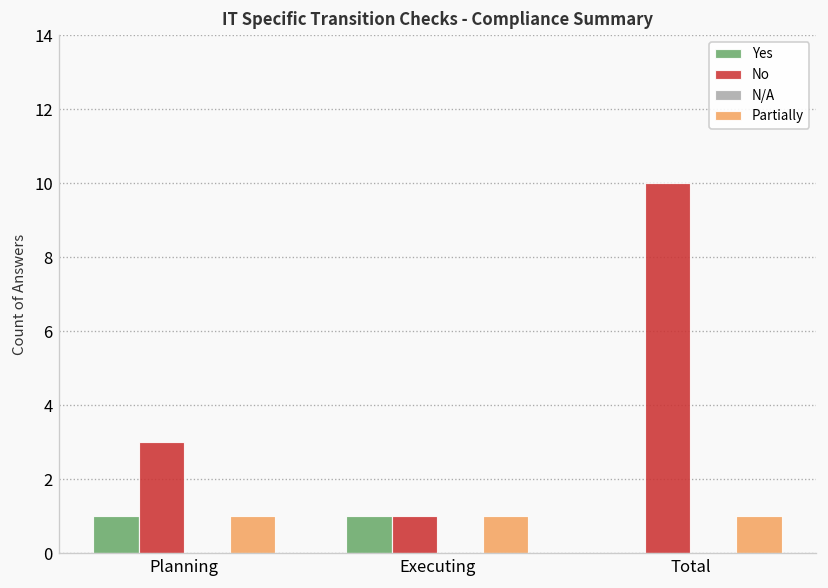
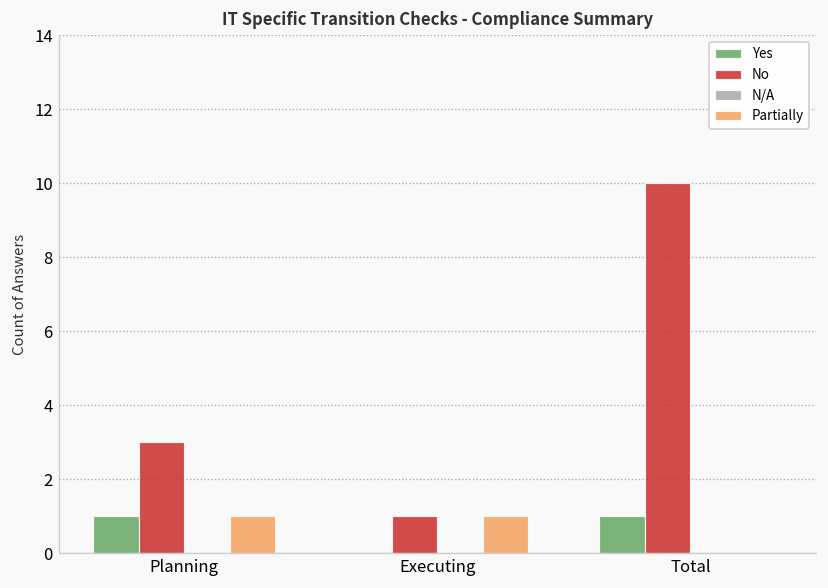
Yes, Executing: 1 -> 0
Yes, Total: 0 -> 1
Partially, Total: 1 -> 0
